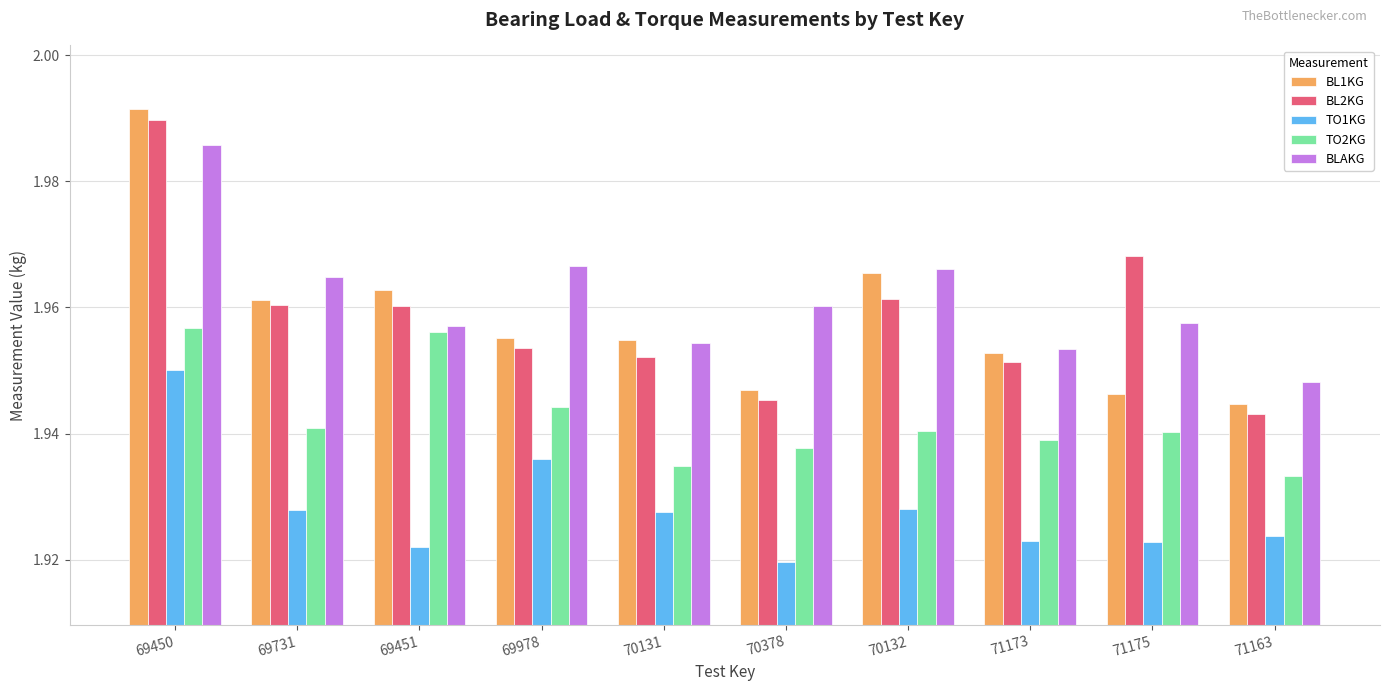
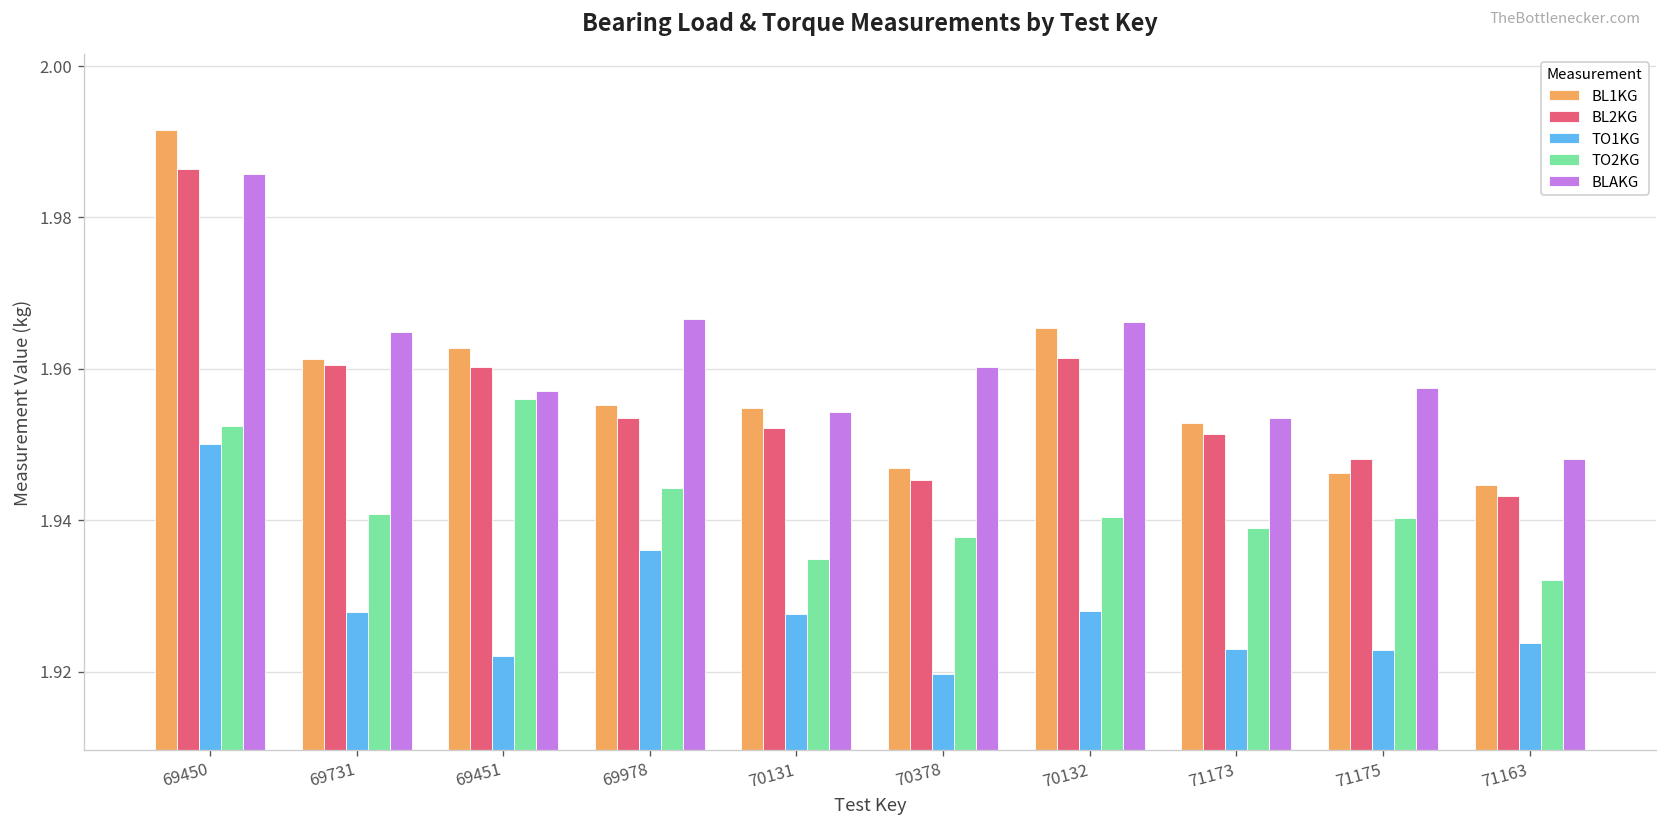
BL2KG, 69450: 1.990 -> 1.986
TO2KG, 69450: 1.957 -> 1.952
BL2KG, 71175: 1.968 -> 1.948
TO2KG, 71163: 1.933 -> 1.932
